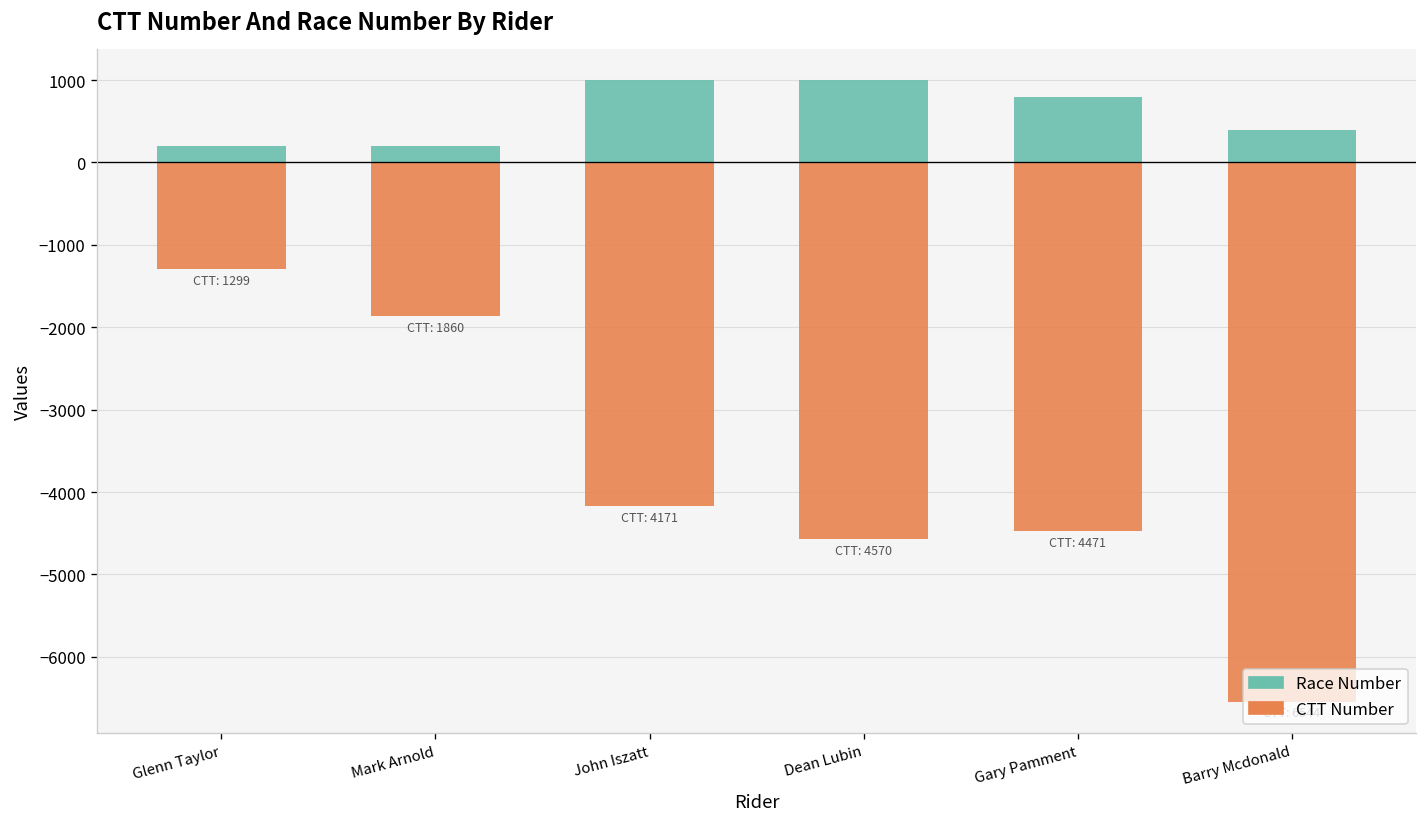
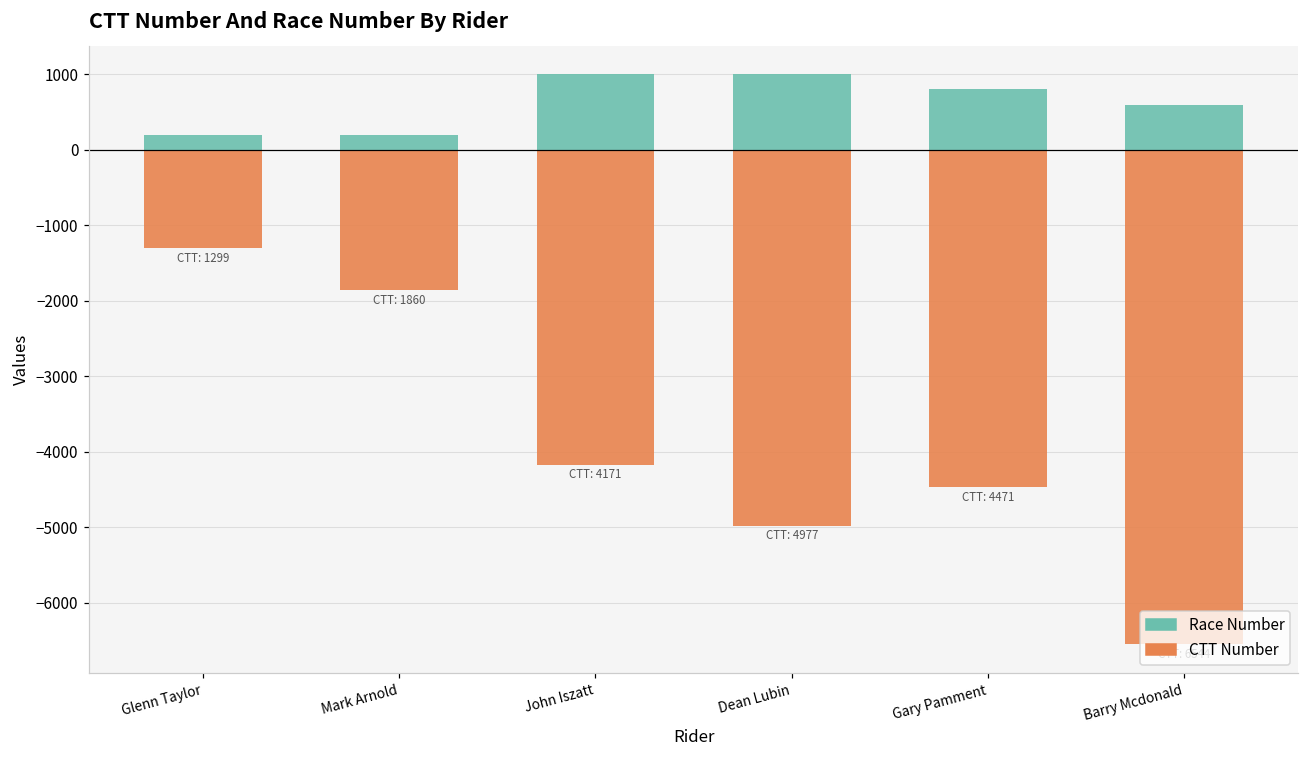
CTT Number, Dean Lubin: 4570 -> 4977
Race Number, Barry Mcdonald: 400 -> 600
